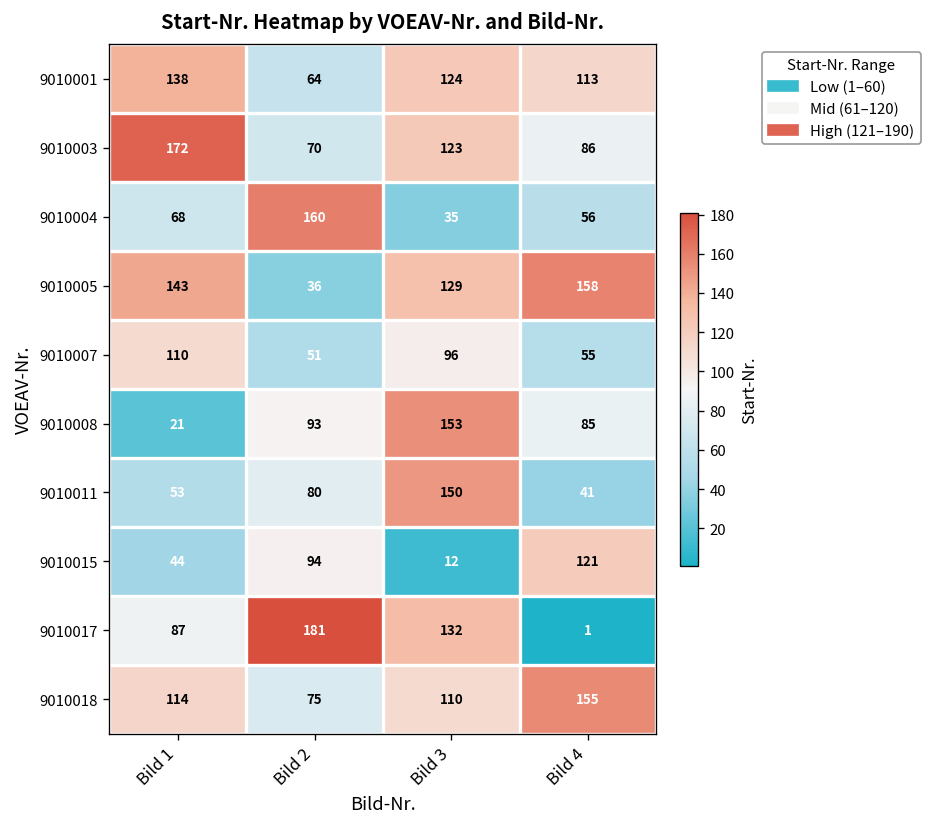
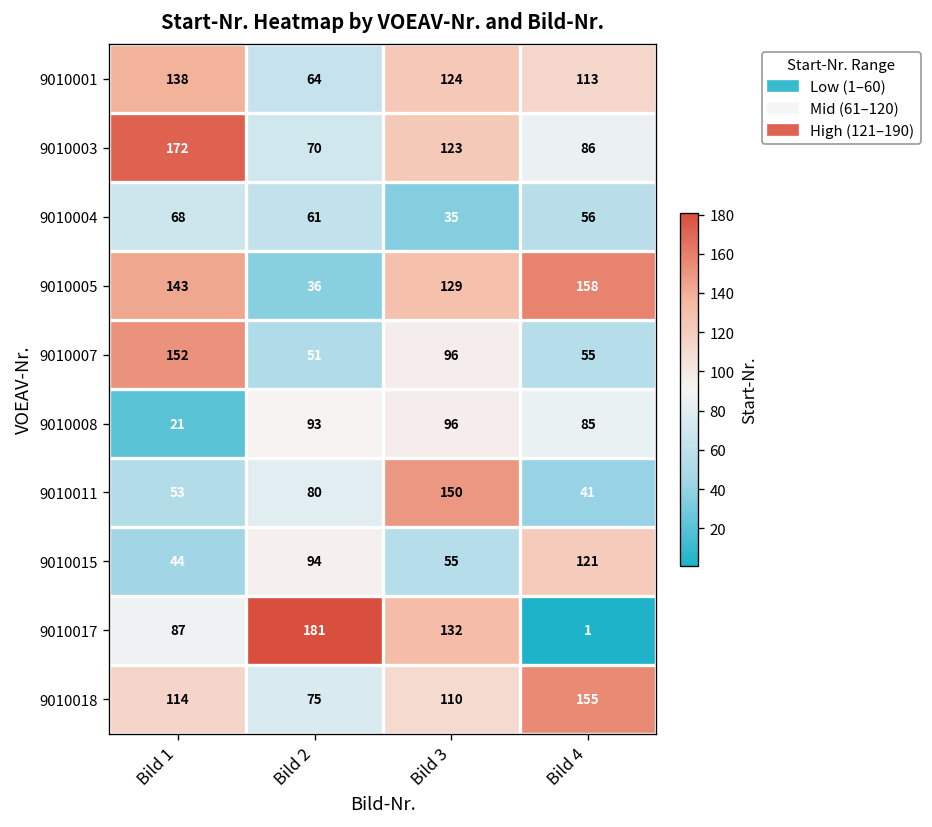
9010004, Bild 2: 160 -> 61
9010007, Bild 1: 110 -> 152
9010008, Bild 3: 153 -> 96
9010015, Bild 3: 12 -> 55
